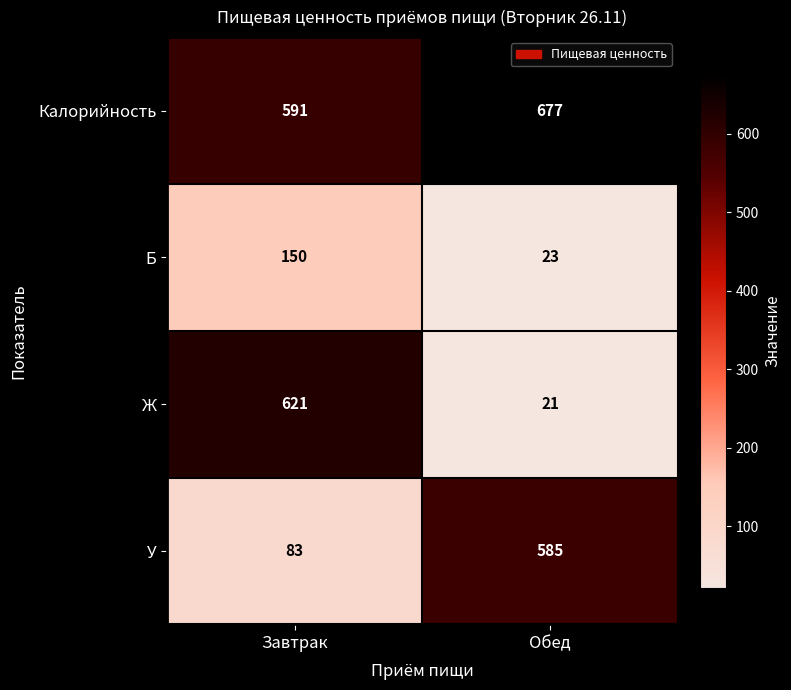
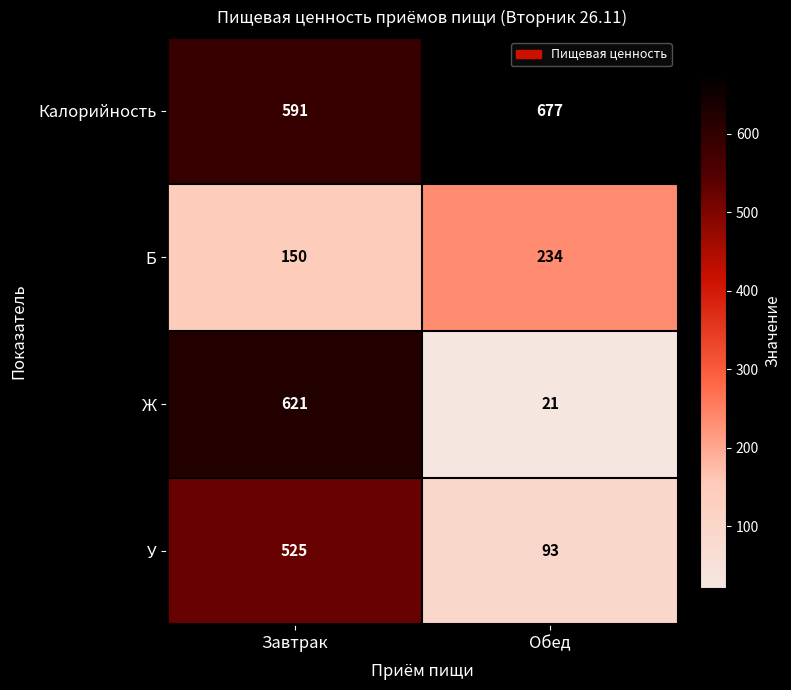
Б, Обед: 23 -> 234
У, Завтрак: 83 -> 525
У, Обед: 585 -> 93
